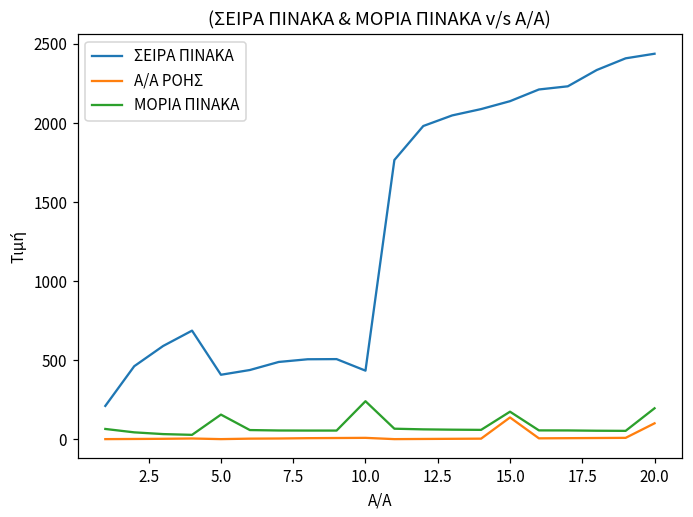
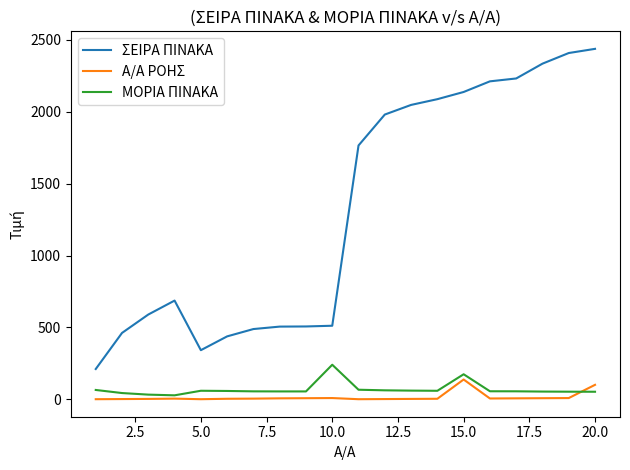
ΣΕΙΡΑ ΠΙΝΑΚΑ, 5.0: 410 -> 340
ΜΟΡΙΑ ΠΙΝΑΚΑ, 5.0: 160 -> 60
ΣΕΙΡΑ ΠΙΝΑΚΑ, 10.0: 430 -> 510
ΜΟΡΙΑ ΠΙΝΑΚΑ, 20.0: 200 -> 50
